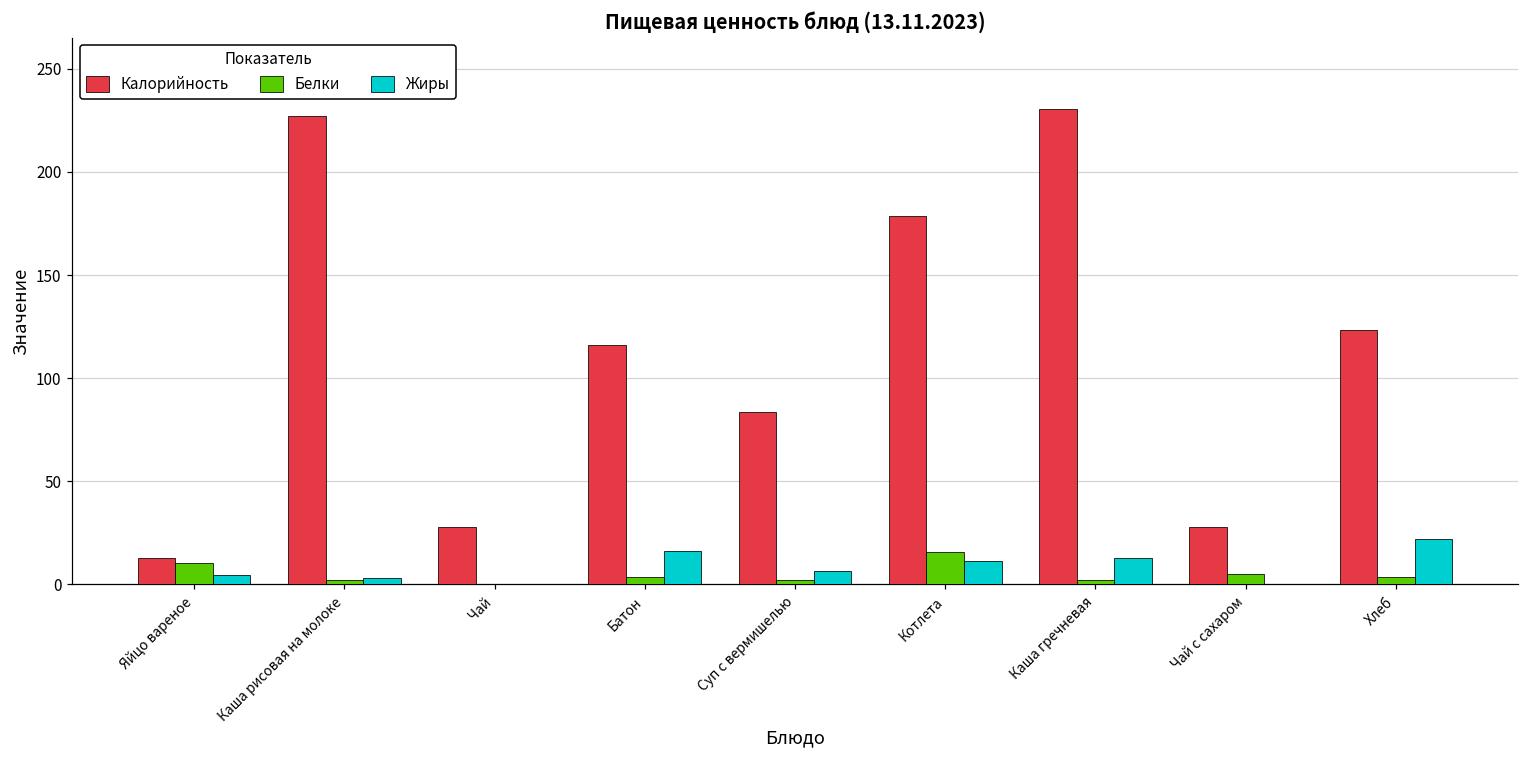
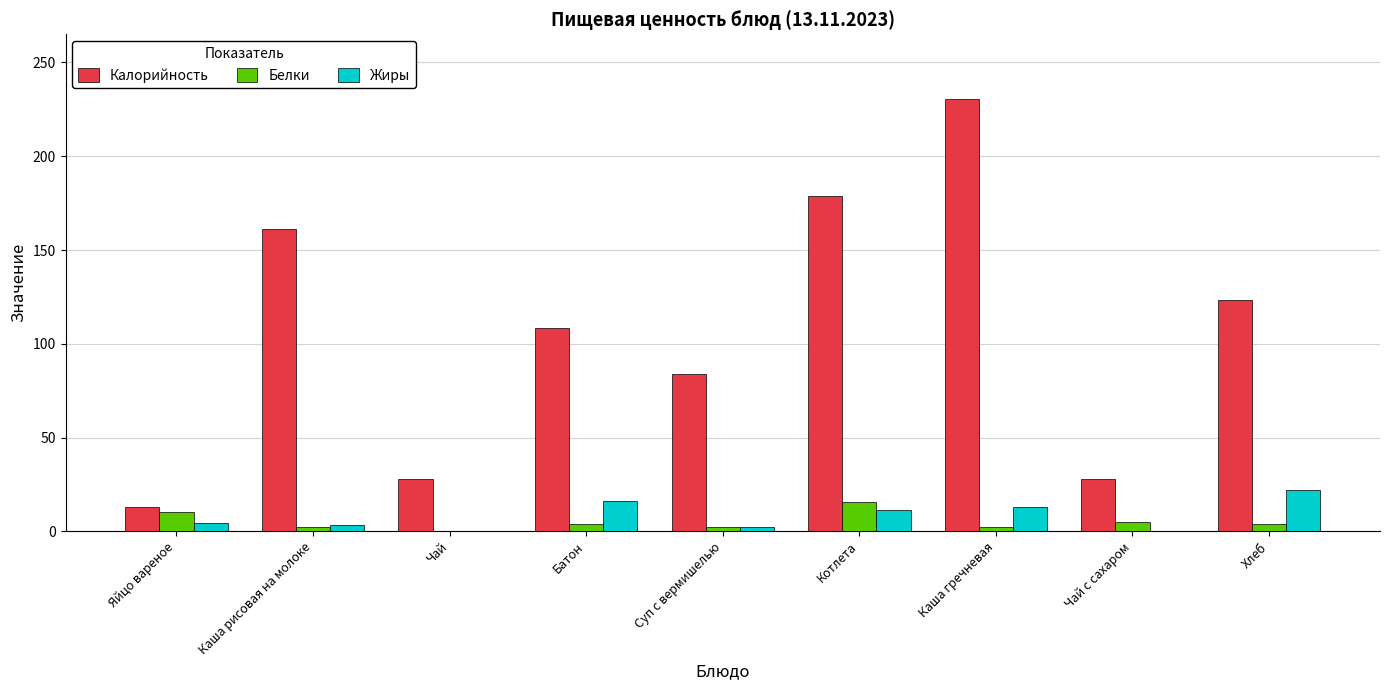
Калорийность, Каша рисовая на молоке: 227 -> 161
Калорийность, Батон: 116 -> 109
Жиры, Суп с вермишелью: 7 -> 2
